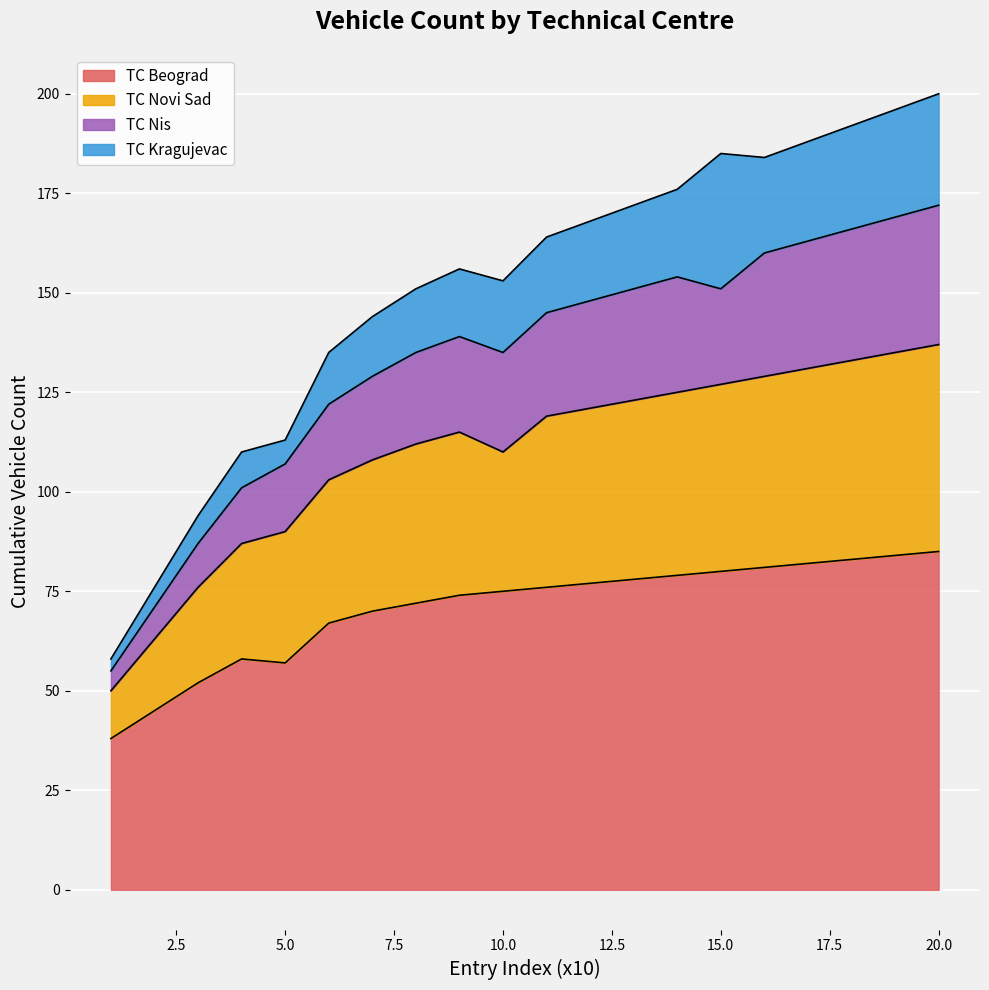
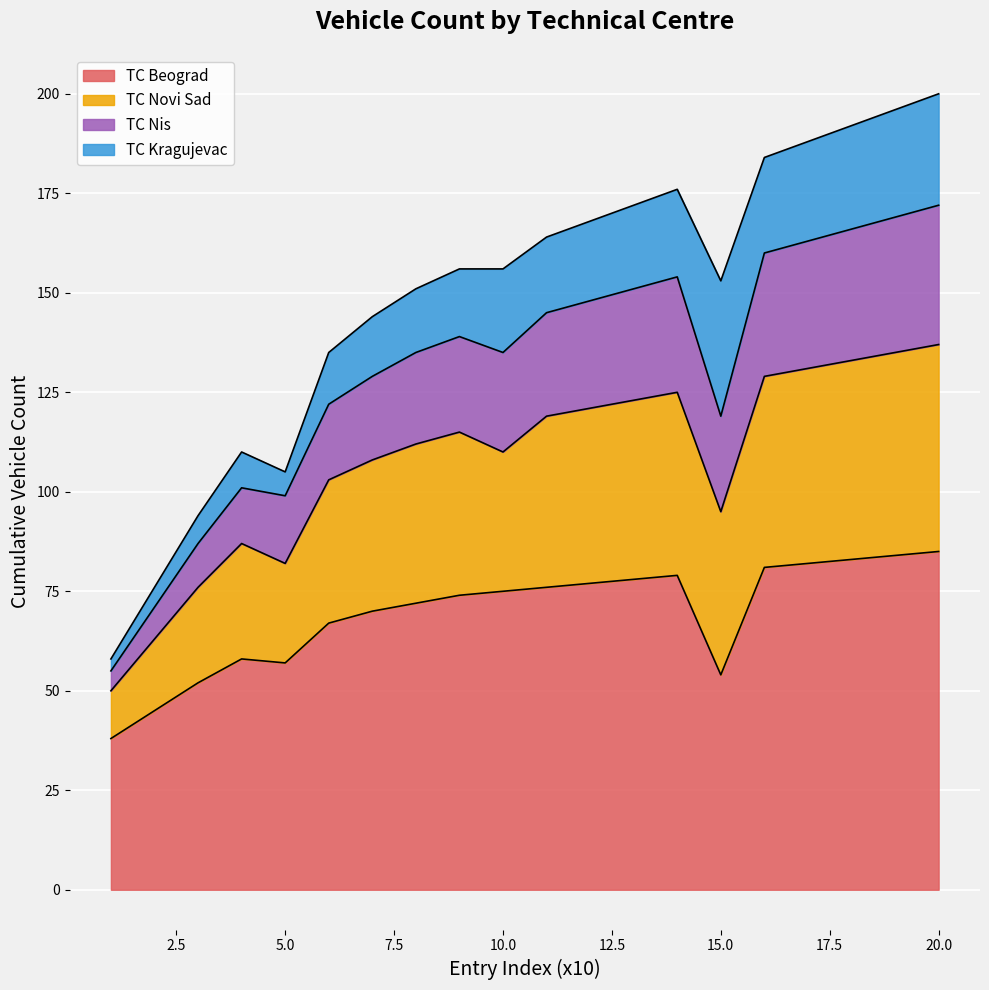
TC Novi Sad, 5.0: 33 -> 25
TC Kragujevac, 10.0: 18 -> 21
TC Beograd, 15.0: 80 -> 54
TC Novi Sad, 15.0: 47 -> 41
